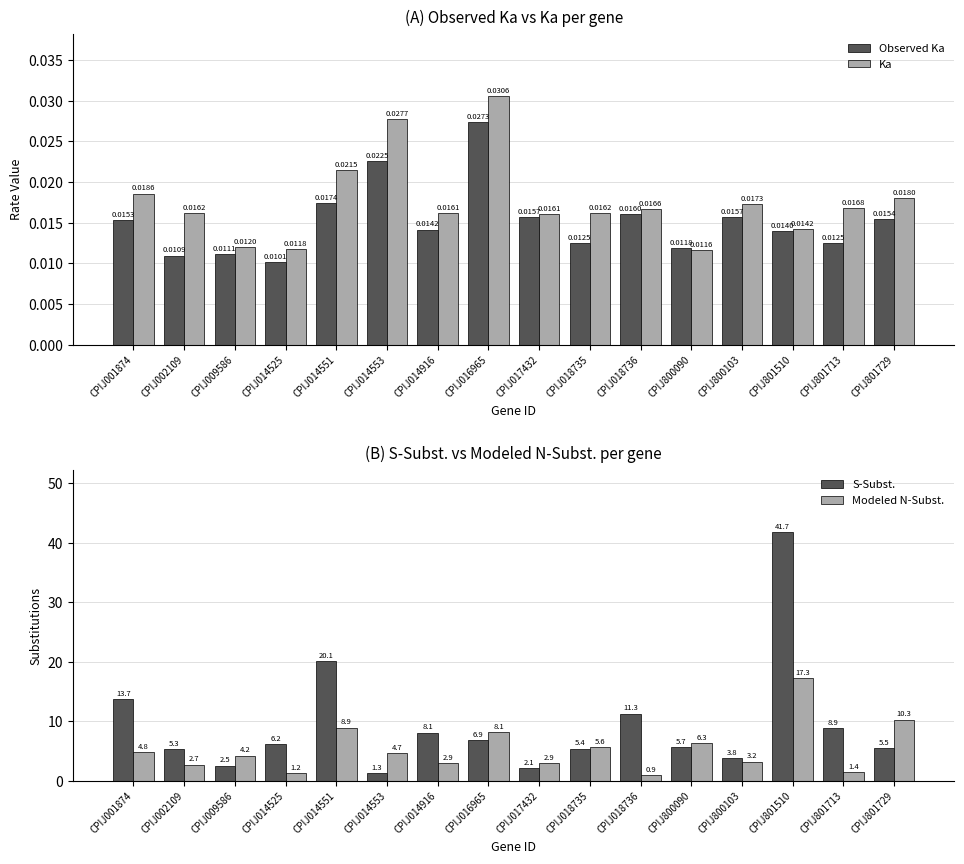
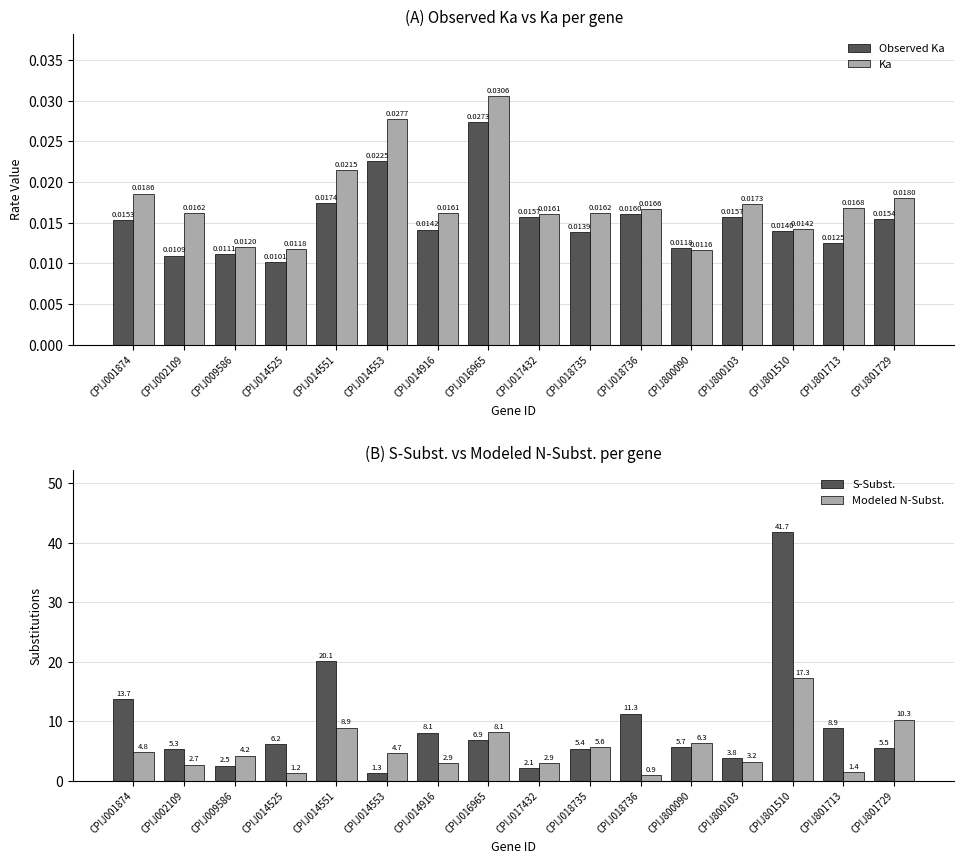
(A) Observed Ka vs Ka per gene, Observed Ka, CPIJ018735: 0.0125 -> 0.0139
